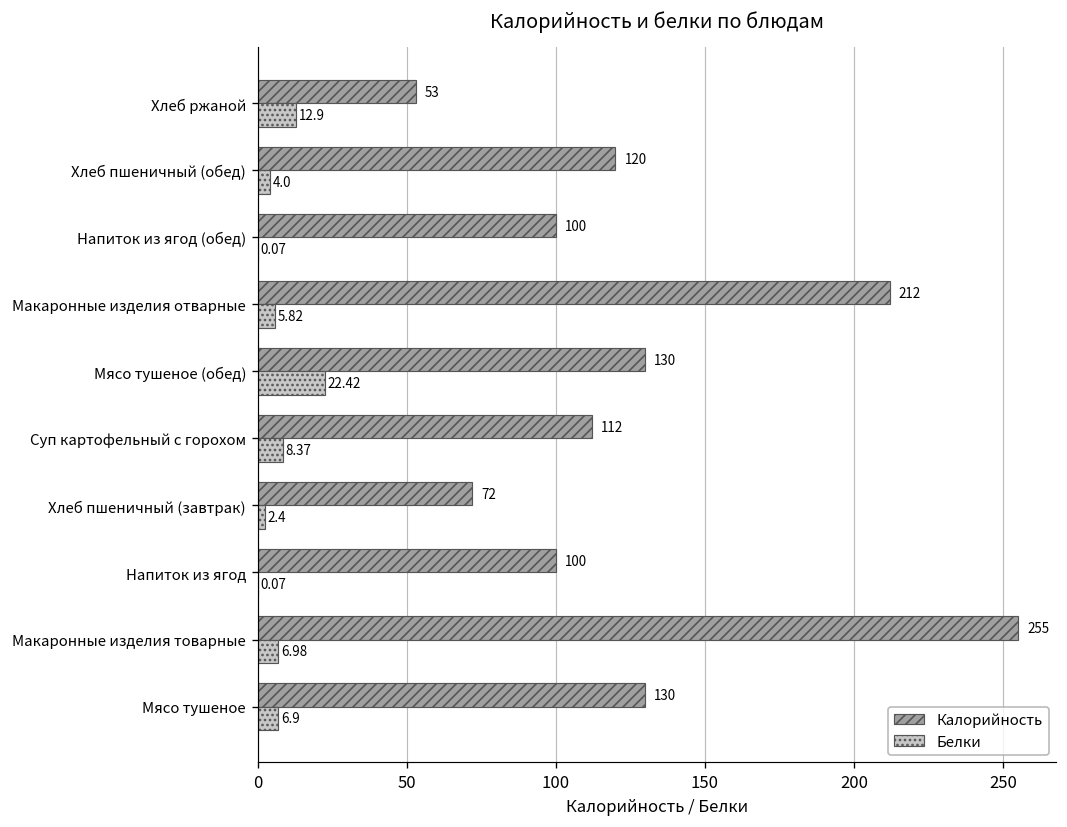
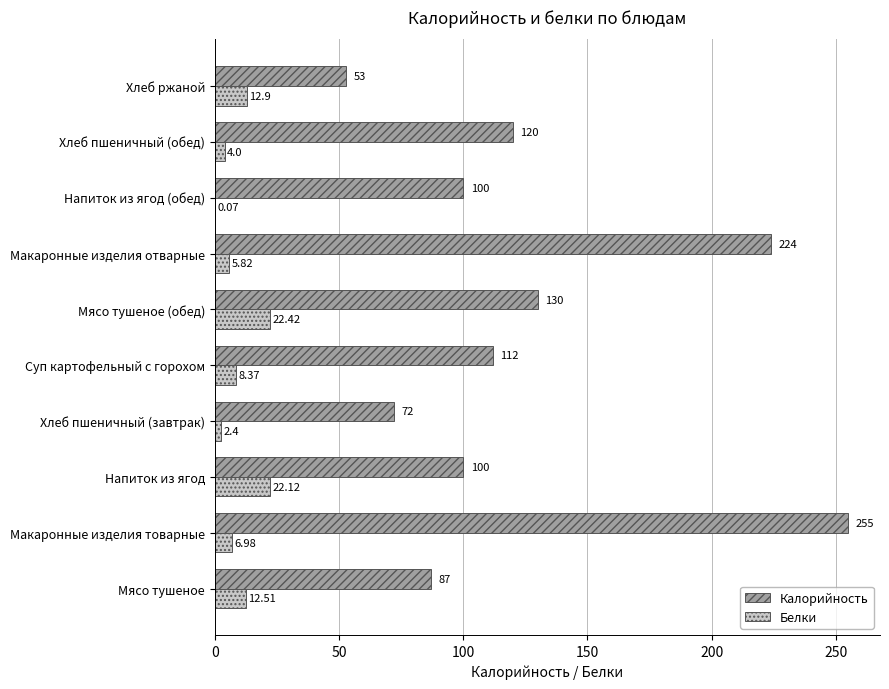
Калорийность, Макаронные изделия отварные: 212 -> 224
Белки, Напиток из ягод: 0.07 -> 22.12
Калорийность, Мясо тушеное: 130 -> 87
Белки, Мясо тушеное: 6.9 -> 12.51
